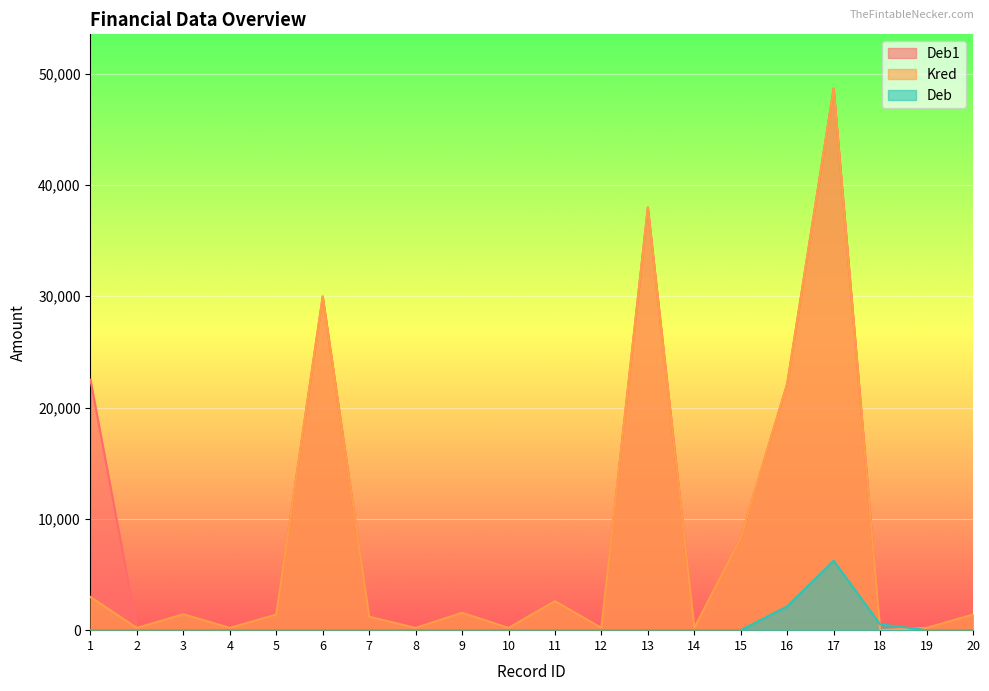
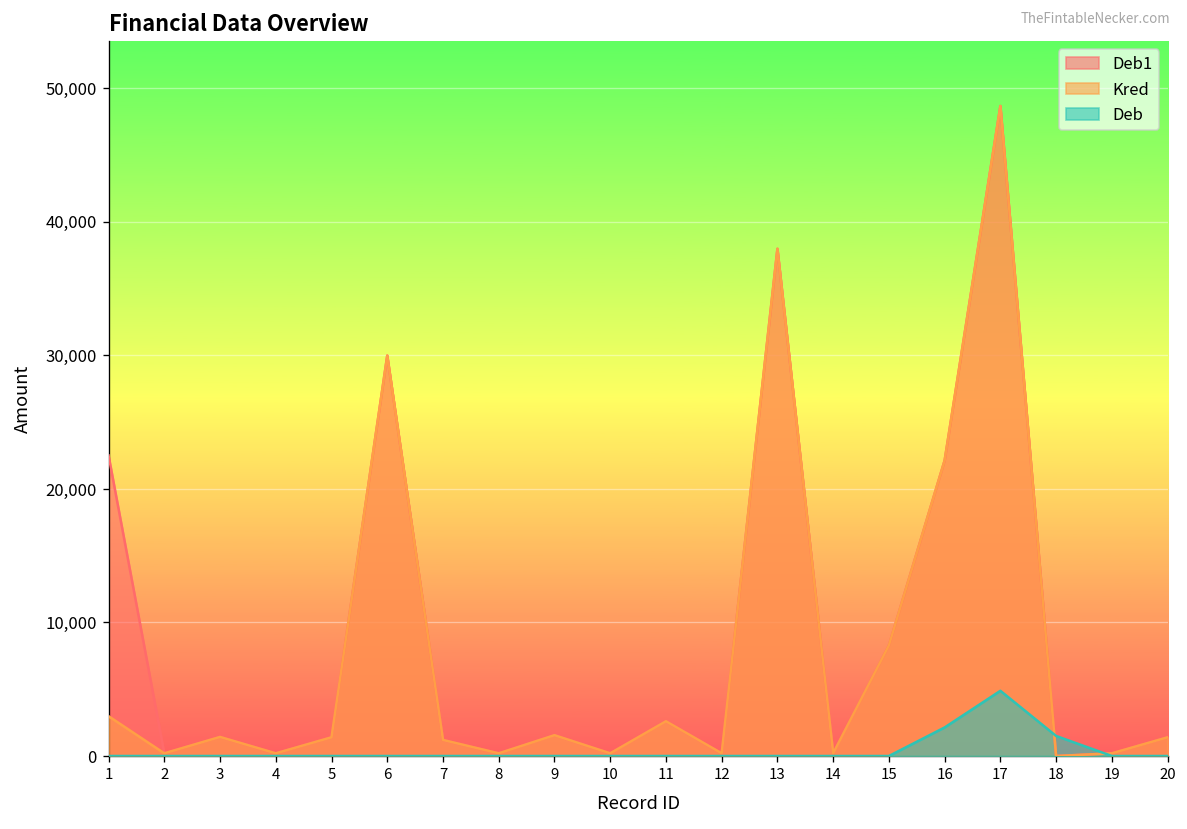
Deb, 17: 6,200 -> 4,900
Deb, 18: 500 -> 1,500
